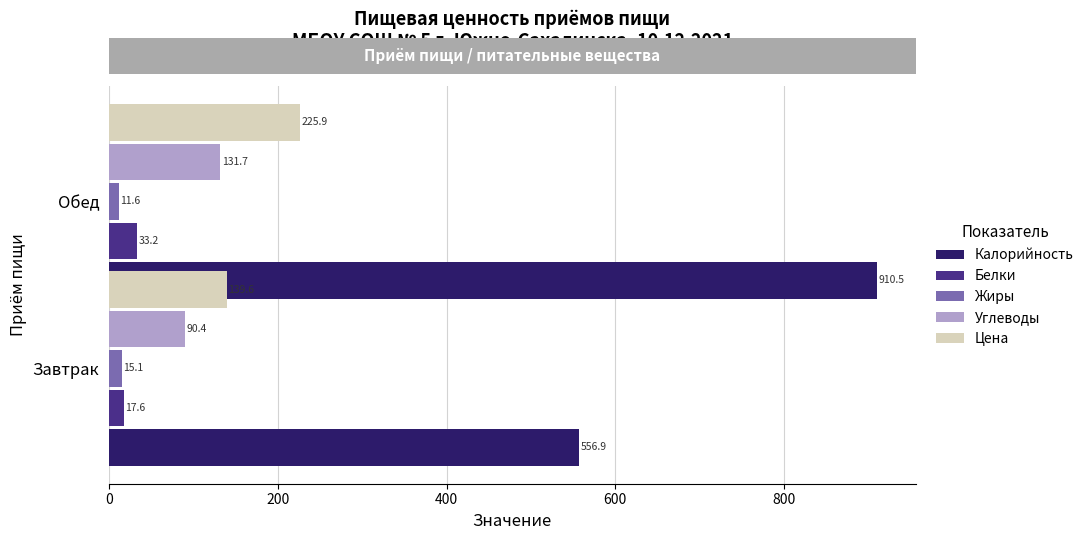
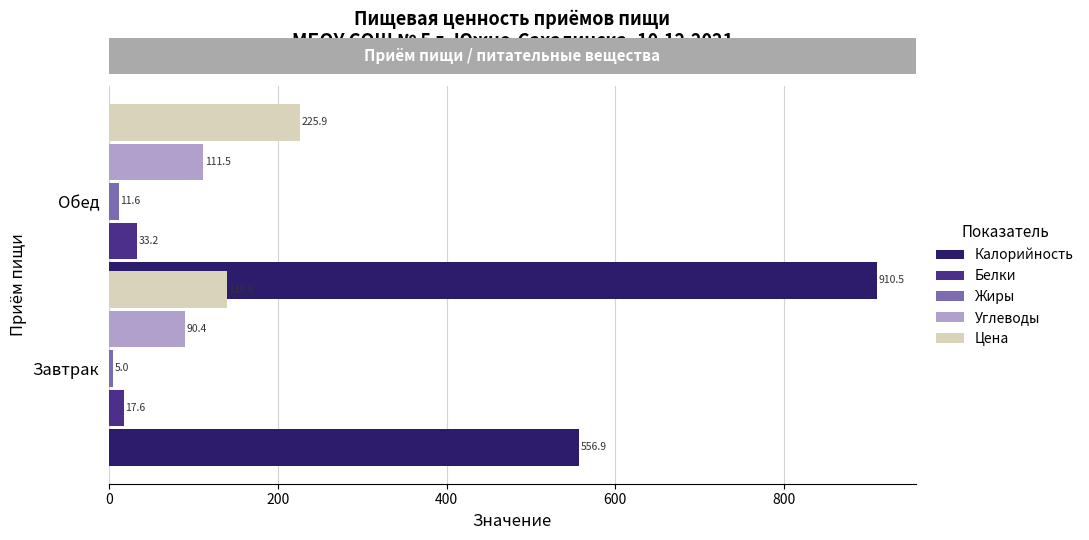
Углеводы, Обед: 131.7 -> 111.5
Жиры, Завтрак: 15.1 -> 5.0
